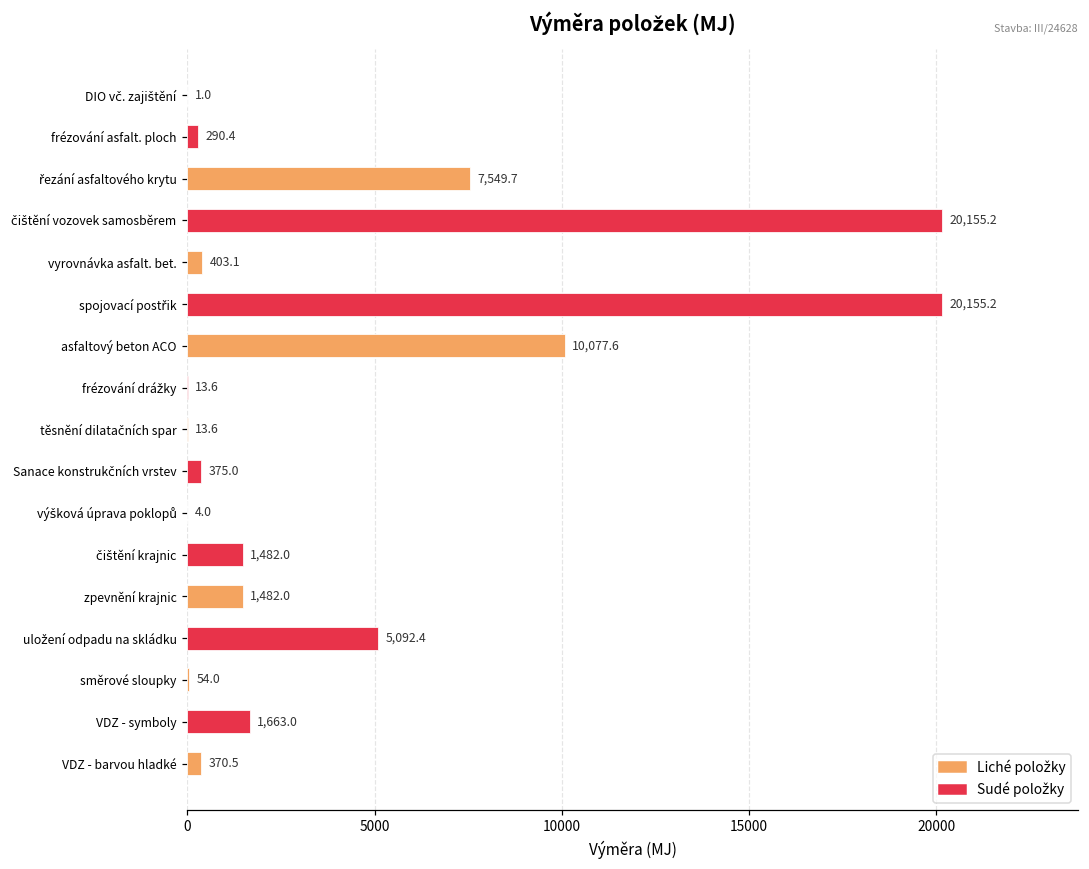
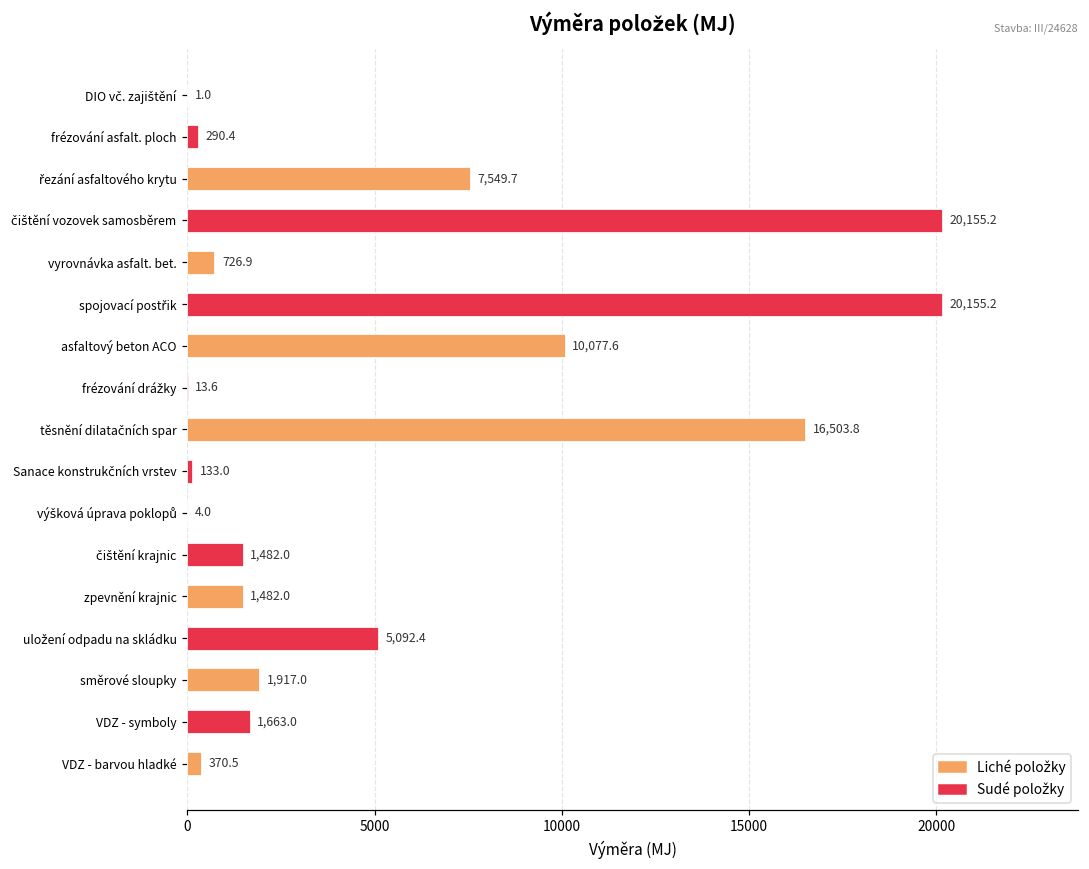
vyrovnávka asfalt. bet.: 403.1 -> 726.9
těsnění dilatačních spar: 13.6 -> 16,503.8
Sanace konstrukčních vrstev: 375.0 -> 133.0
směrové sloupky: 54.0 -> 1,917.0
